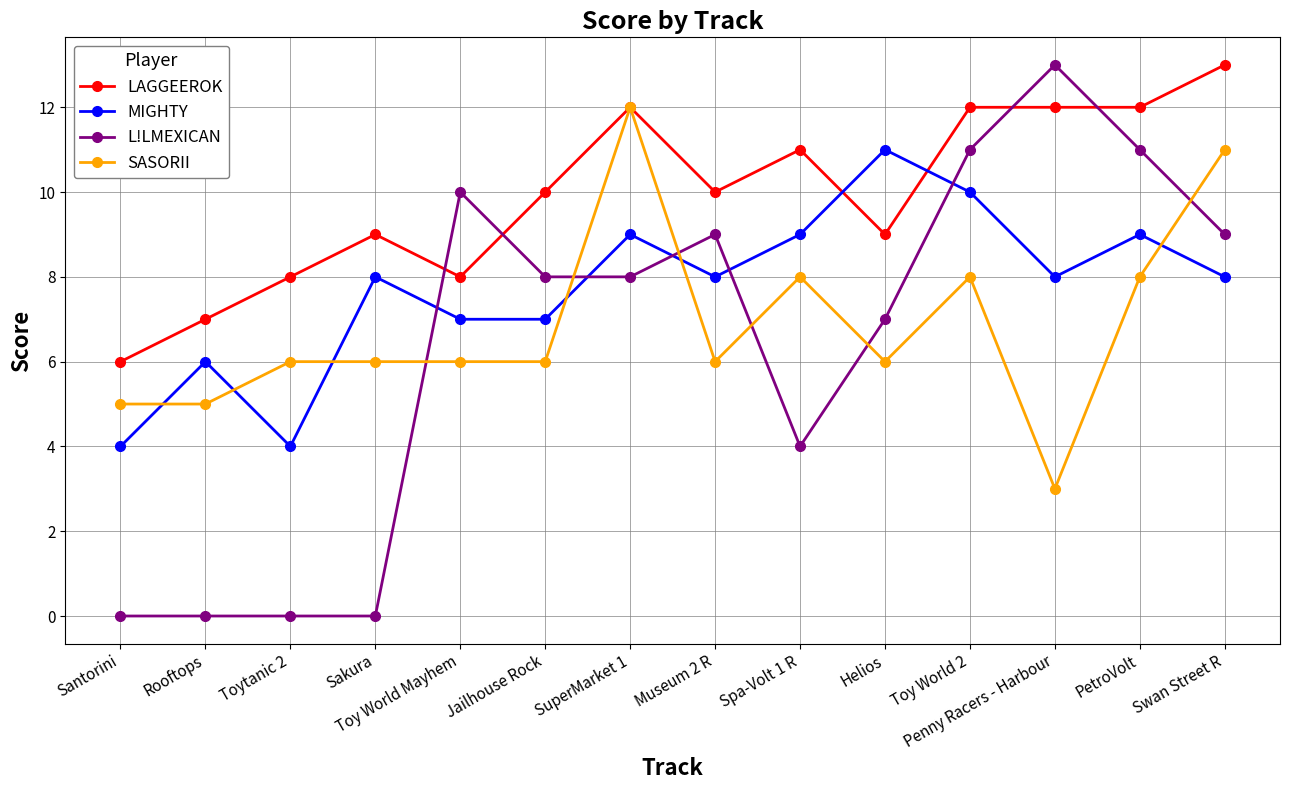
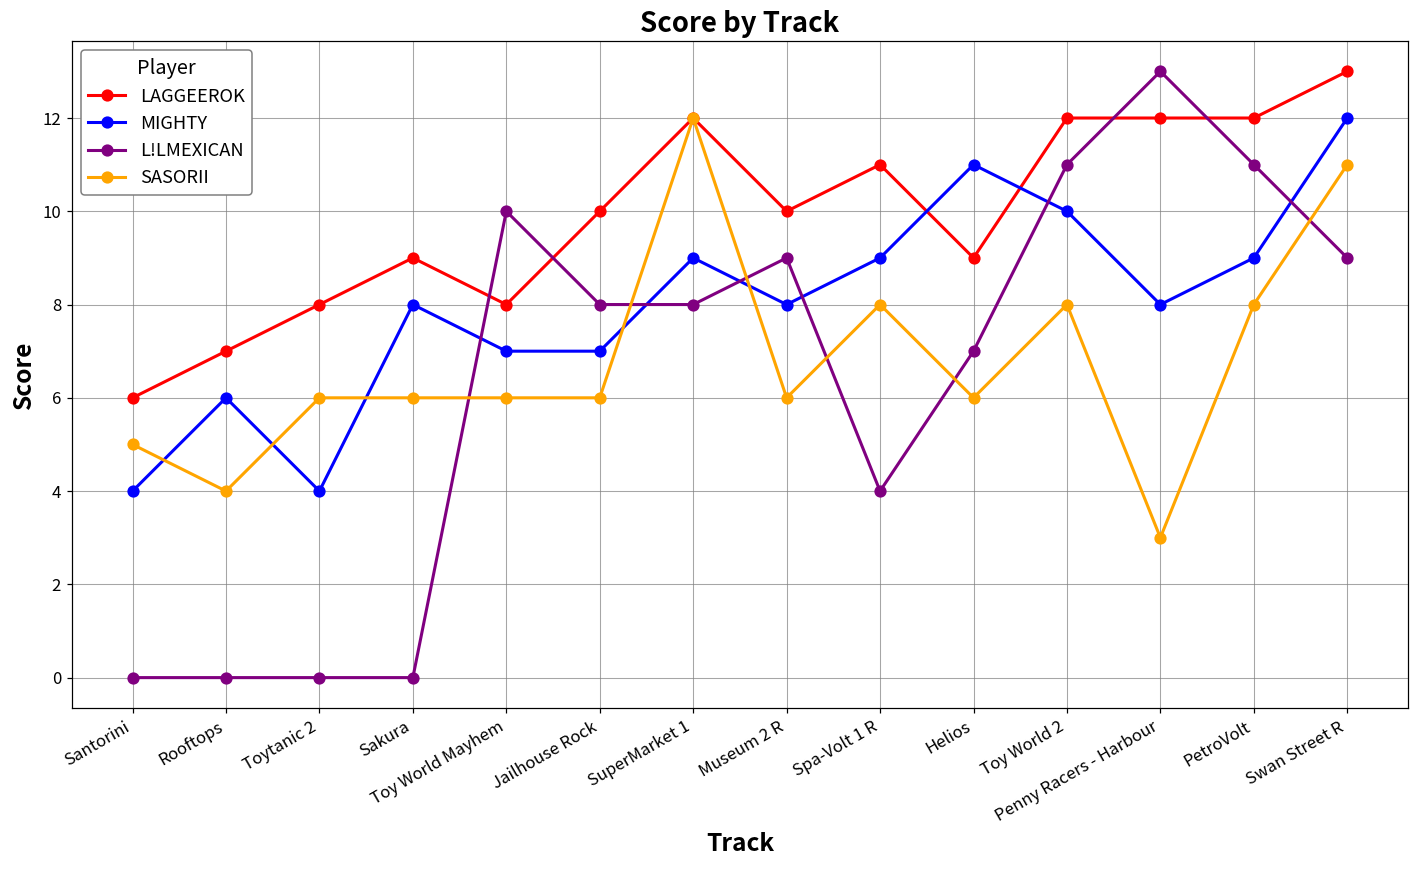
SASORII, Rooftops: 5 -> 4
MIGHTY, Swan Street R: 8 -> 12
